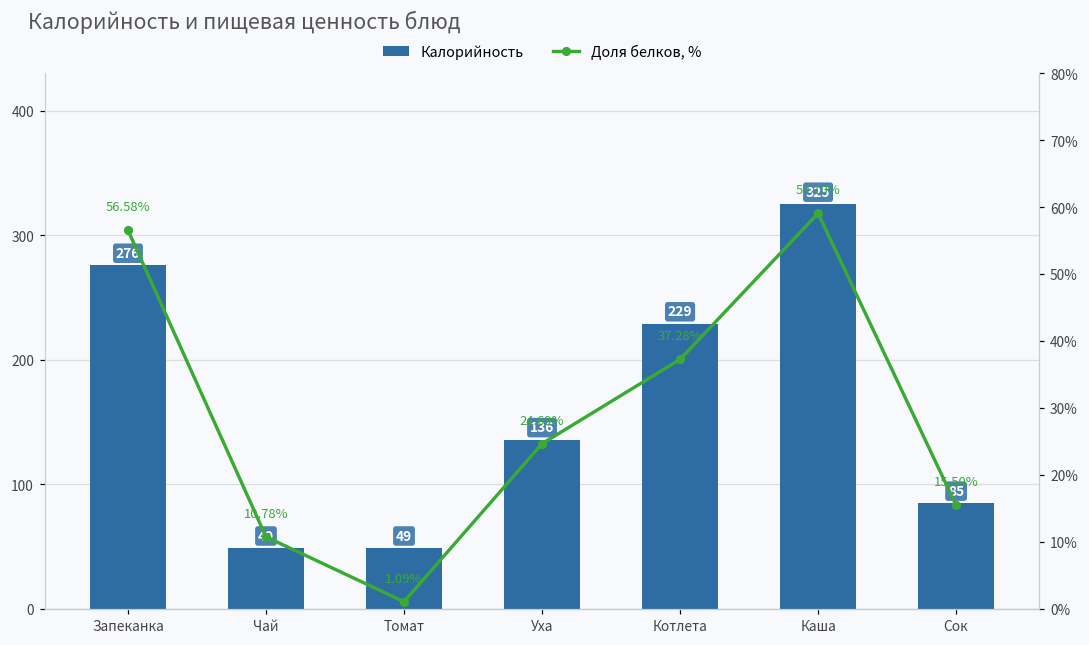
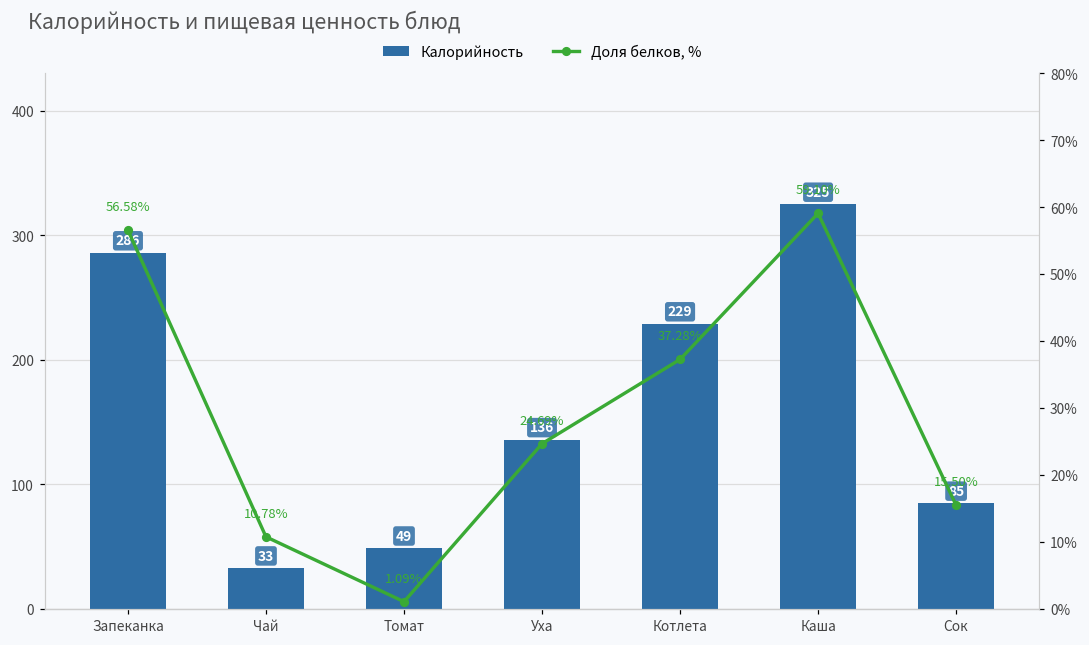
Калорийность, Запеканка: 276 -> 286
Калорийность, Чай: 49 -> 33
